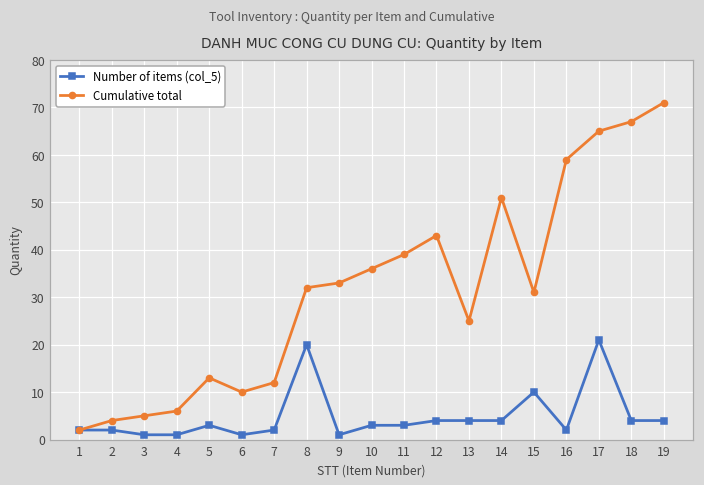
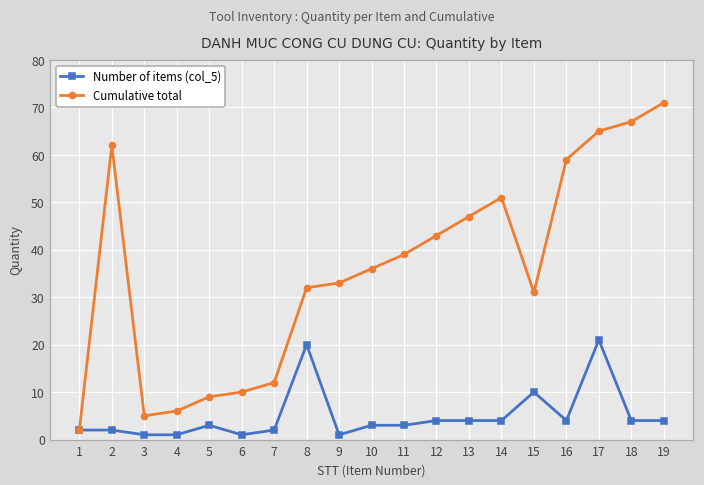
Cumulative total, 2: 4 -> 62
Cumulative total, 5: 13 -> 9
Cumulative total, 13: 25 -> 47
Number of items (col_5), 16: 2 -> 4
